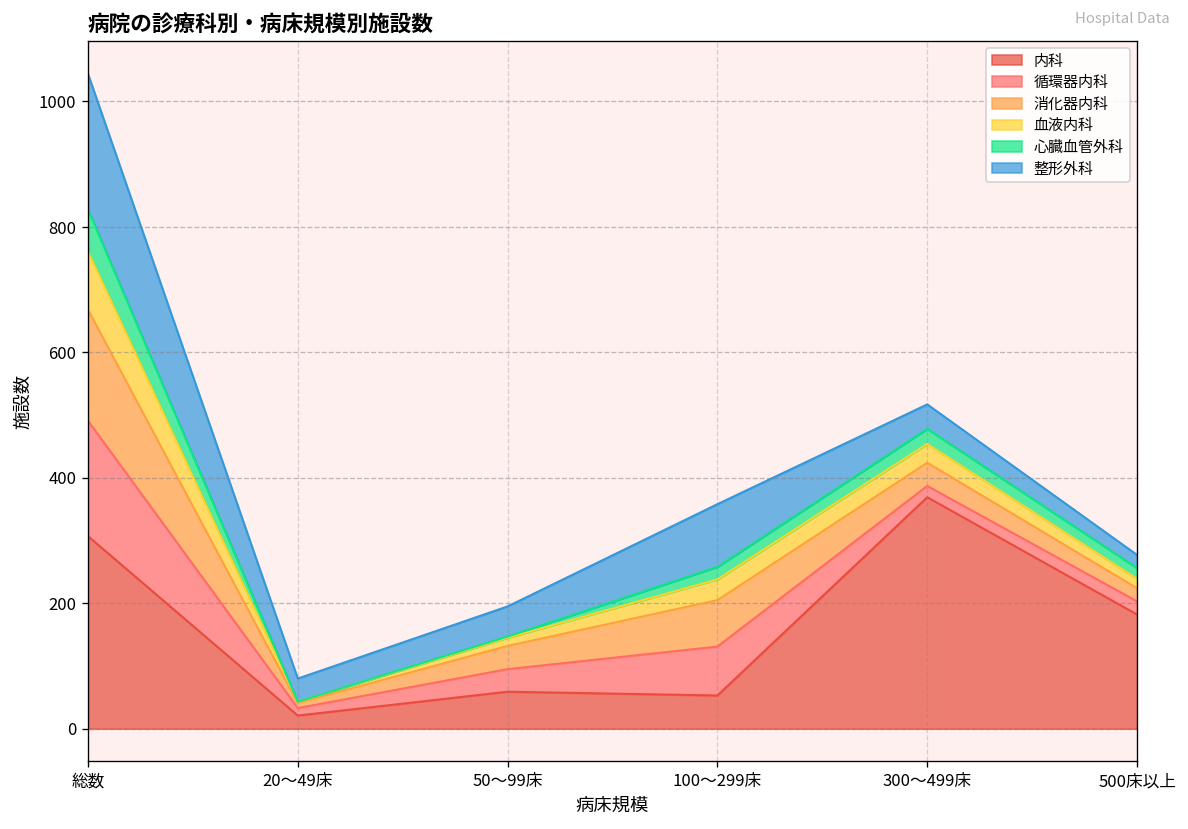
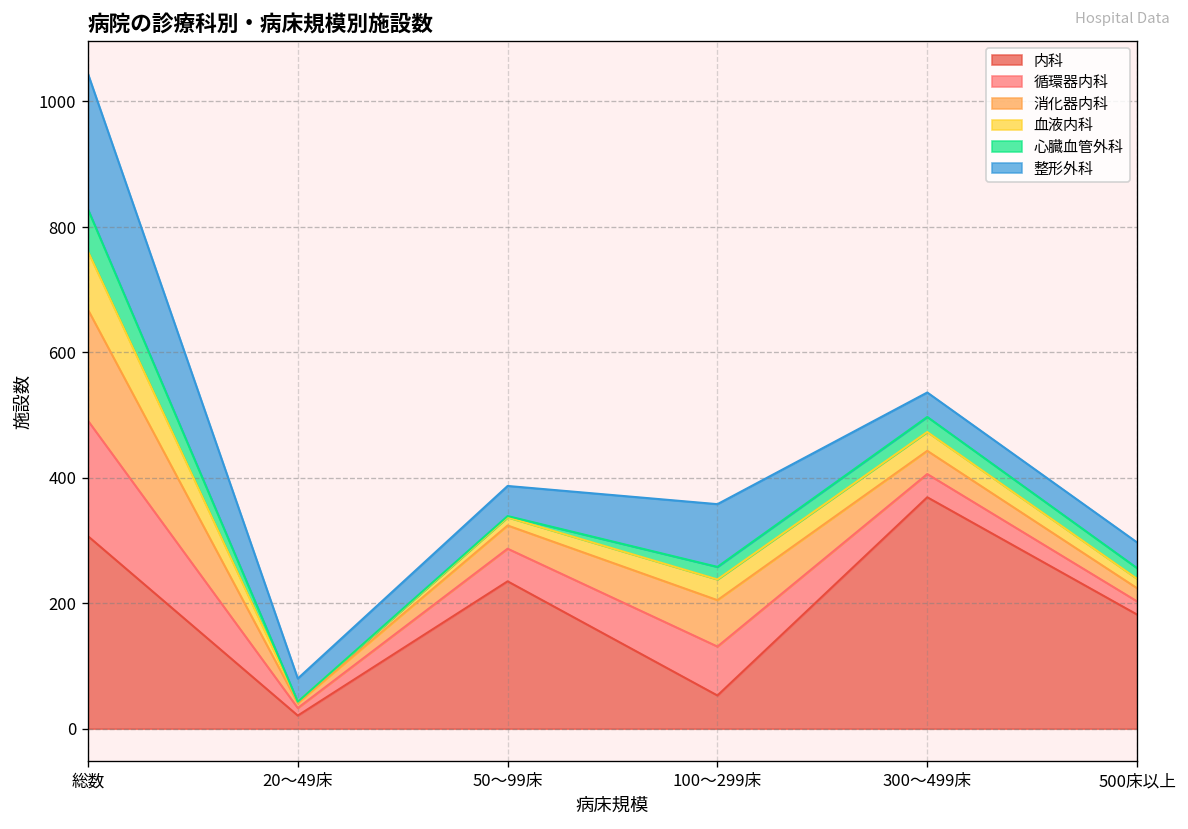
内科, 50～99床: 60 -> 240
循環器内科, 50～99床: 40 -> 50
循環器内科, 300～499床: 20 -> 40
整形外科, 500床以上: 20 -> 40
